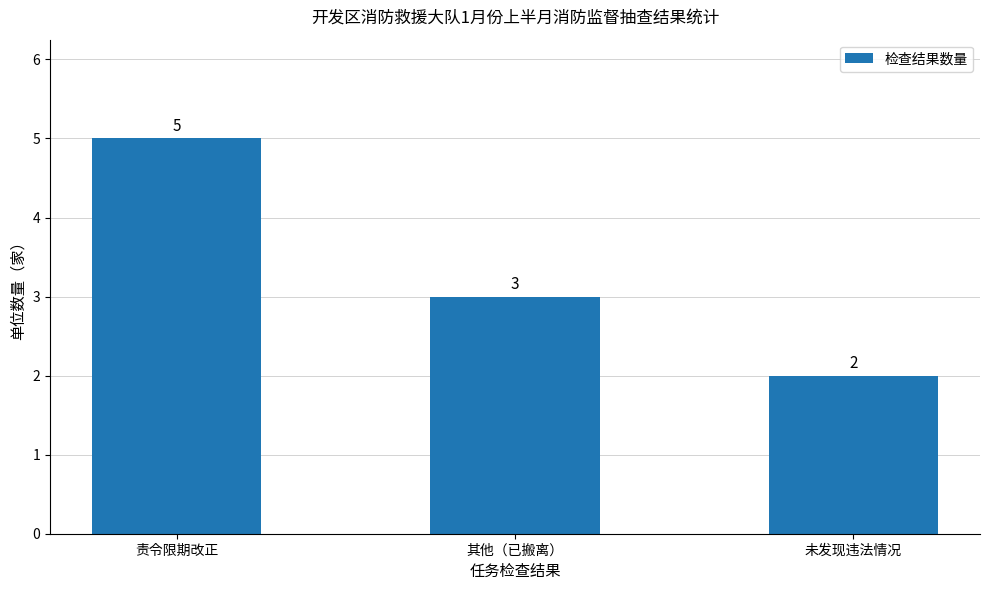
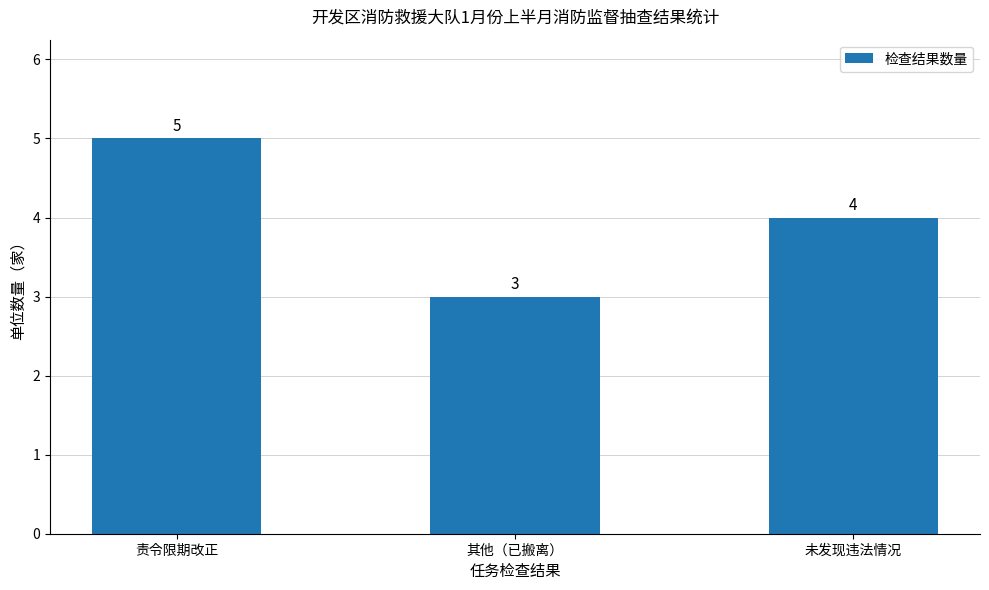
未发现违法情况: 2 -> 4
